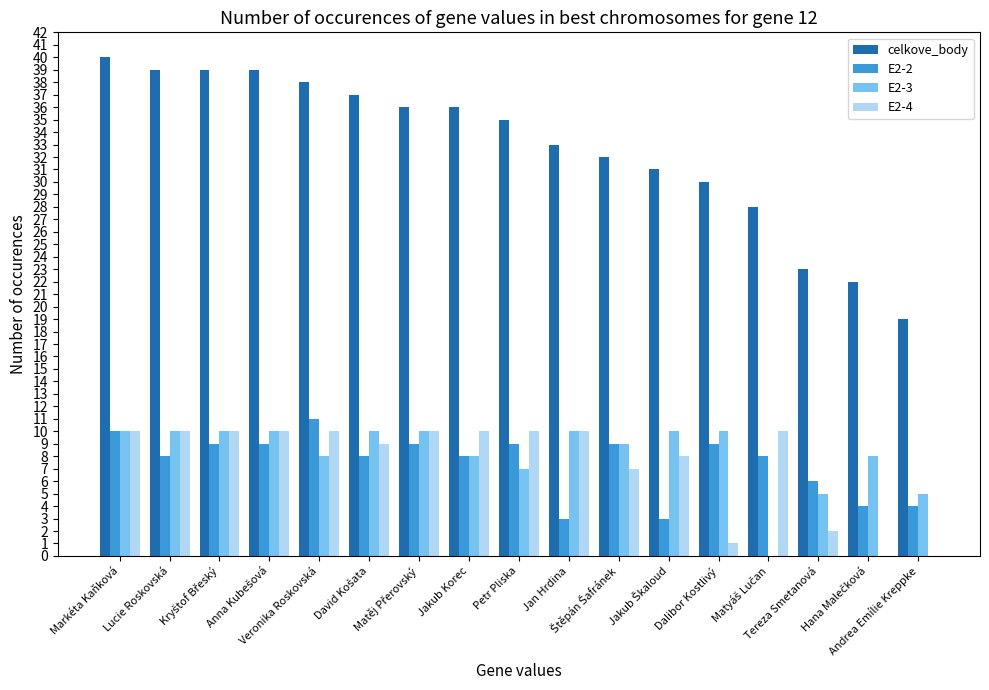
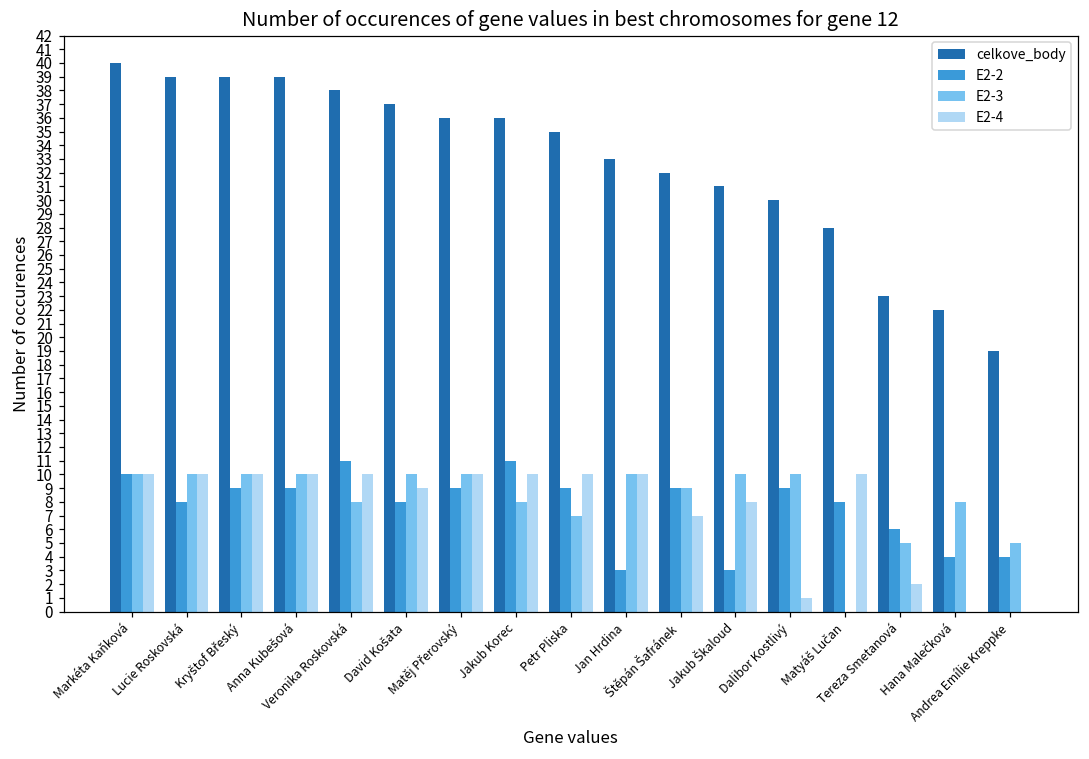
E2-2, Jakub Korec: 8 -> 11
